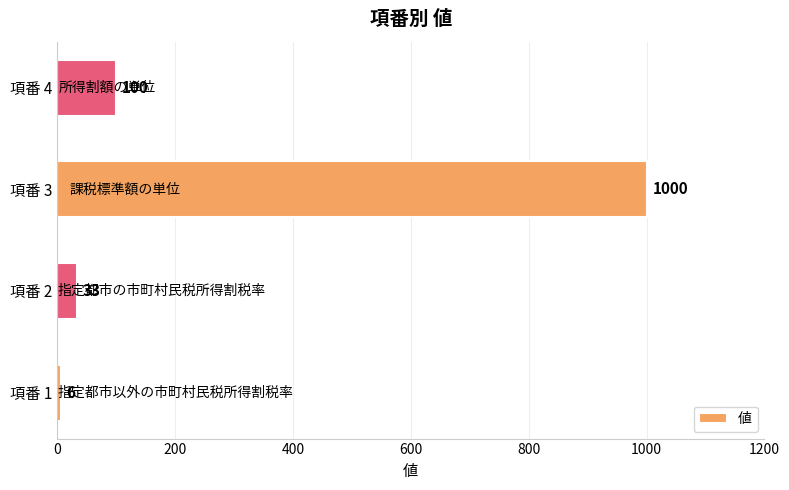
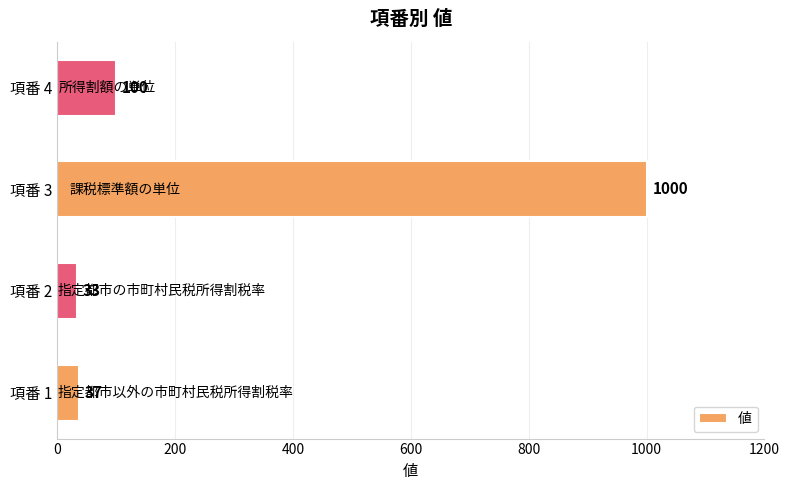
項番 1: 6 -> 37
